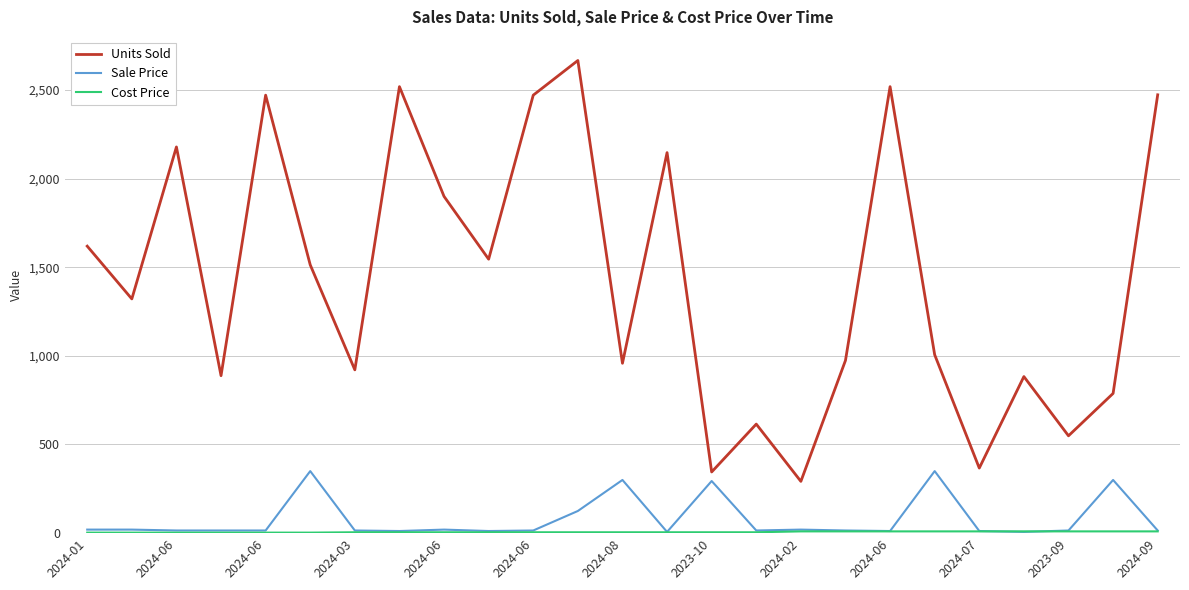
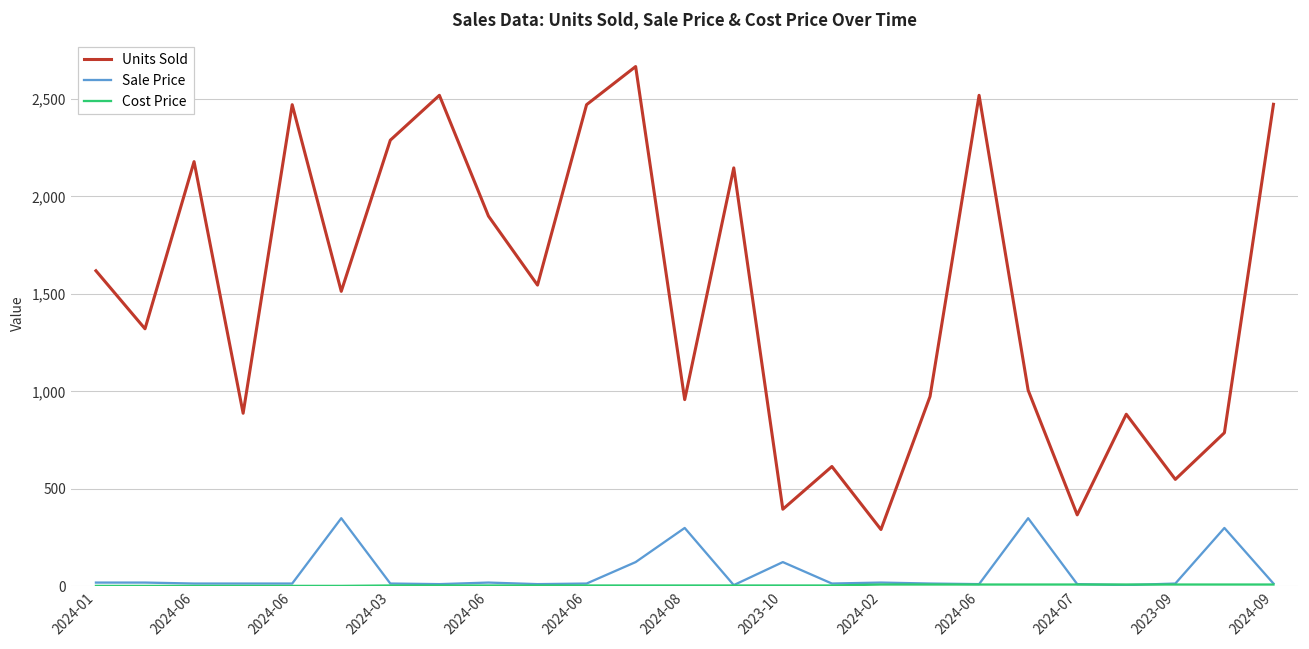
Units Sold, 2024-03: 920 -> 2,290
Units Sold, 2023-10: 350 -> 400
Sale Price, 2023-10: 290 -> 130
